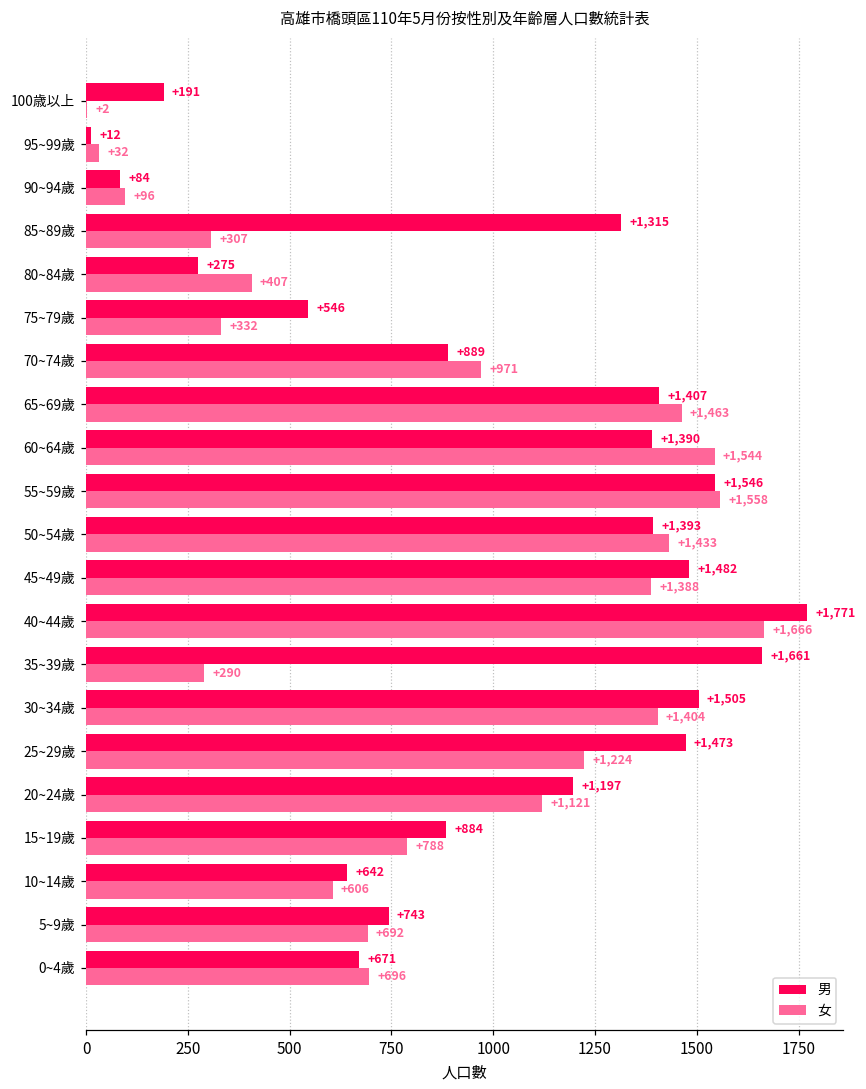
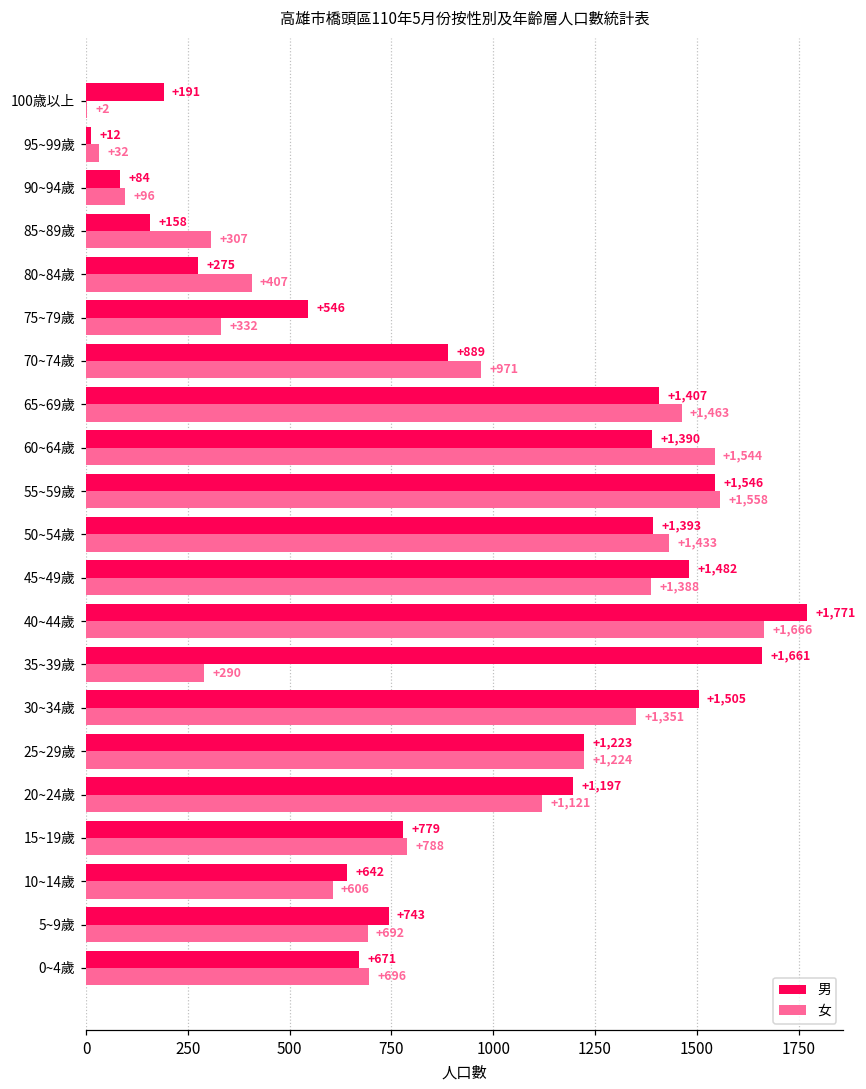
男, 85~89歲: +1,315 -> +158
女, 30~34歲: +1,404 -> +1,351
男, 25~29歲: +1,473 -> +1,223
男, 15~19歲: +884 -> +779
